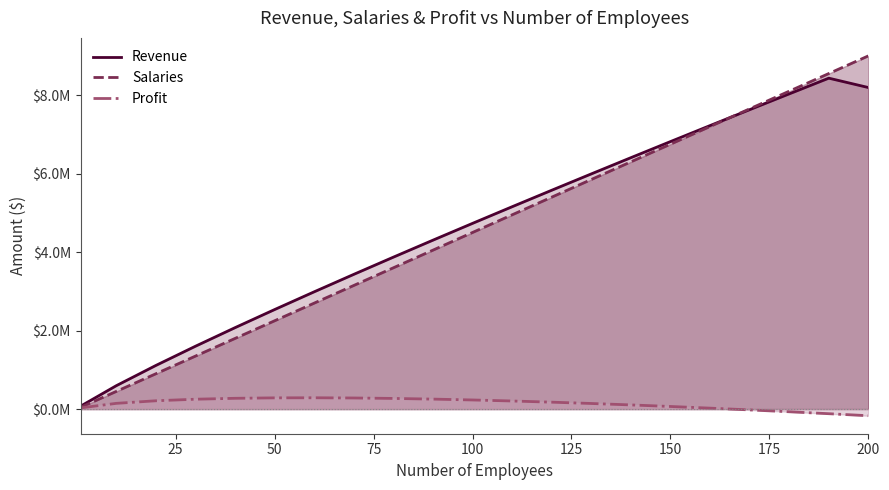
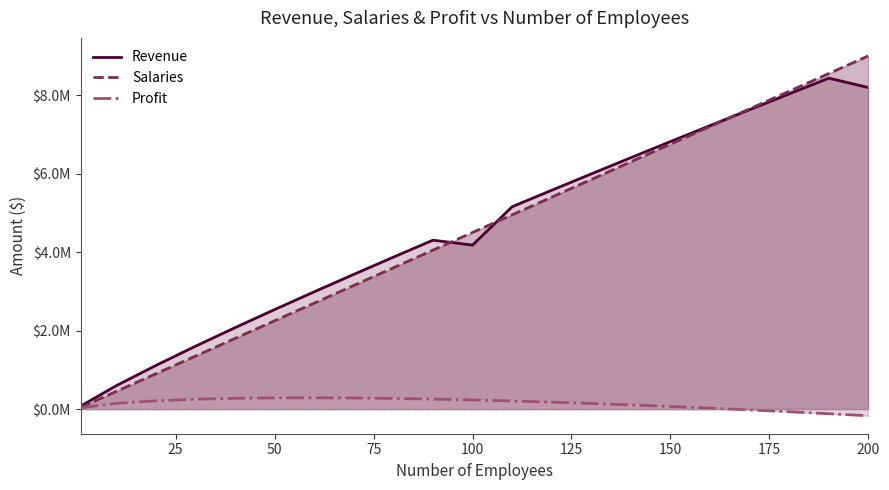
Revenue, 100: $4700000 -> $4200000
